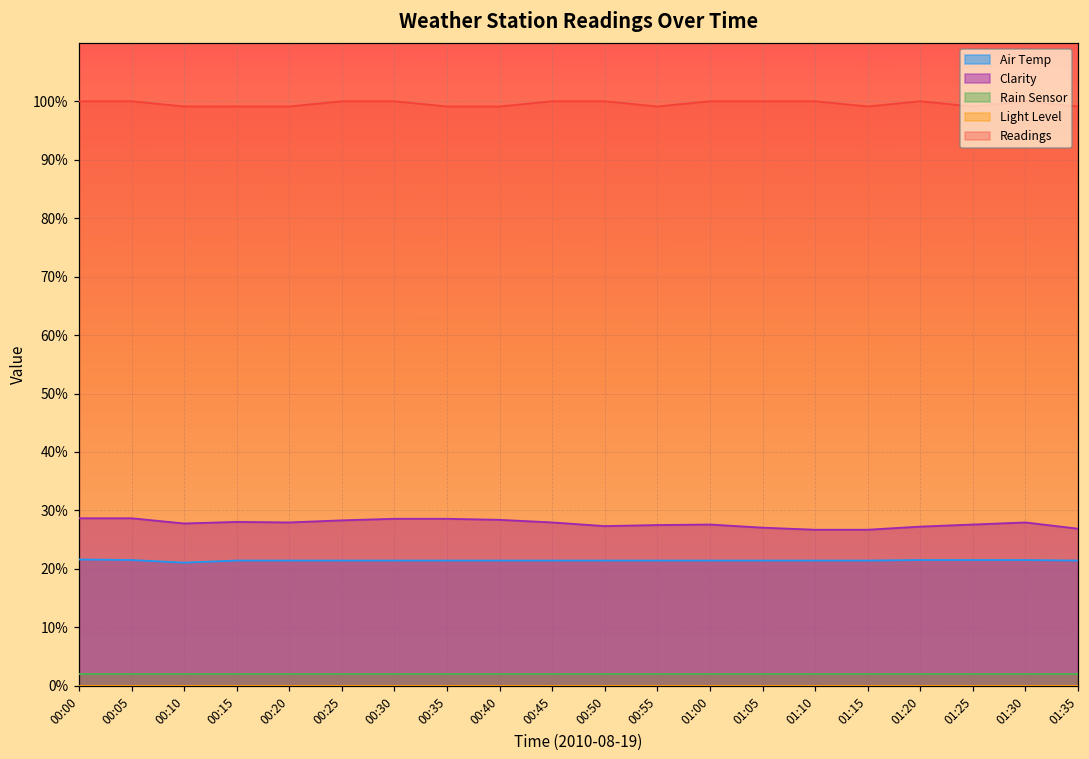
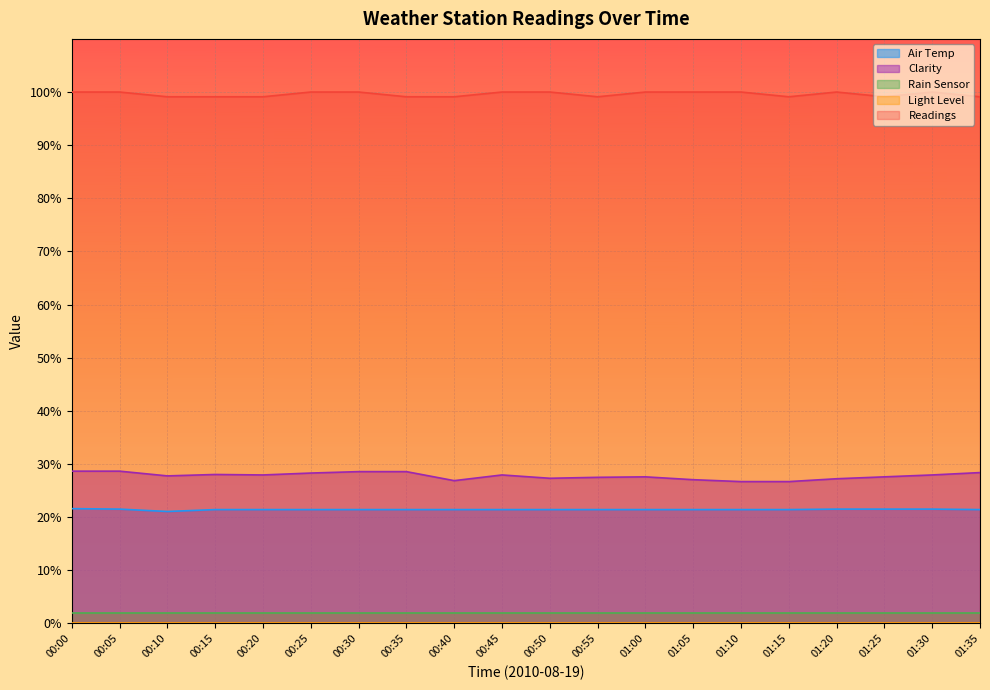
Clarity, 00:40: 28% -> 27%
Clarity, 01:35: 27% -> 28%
